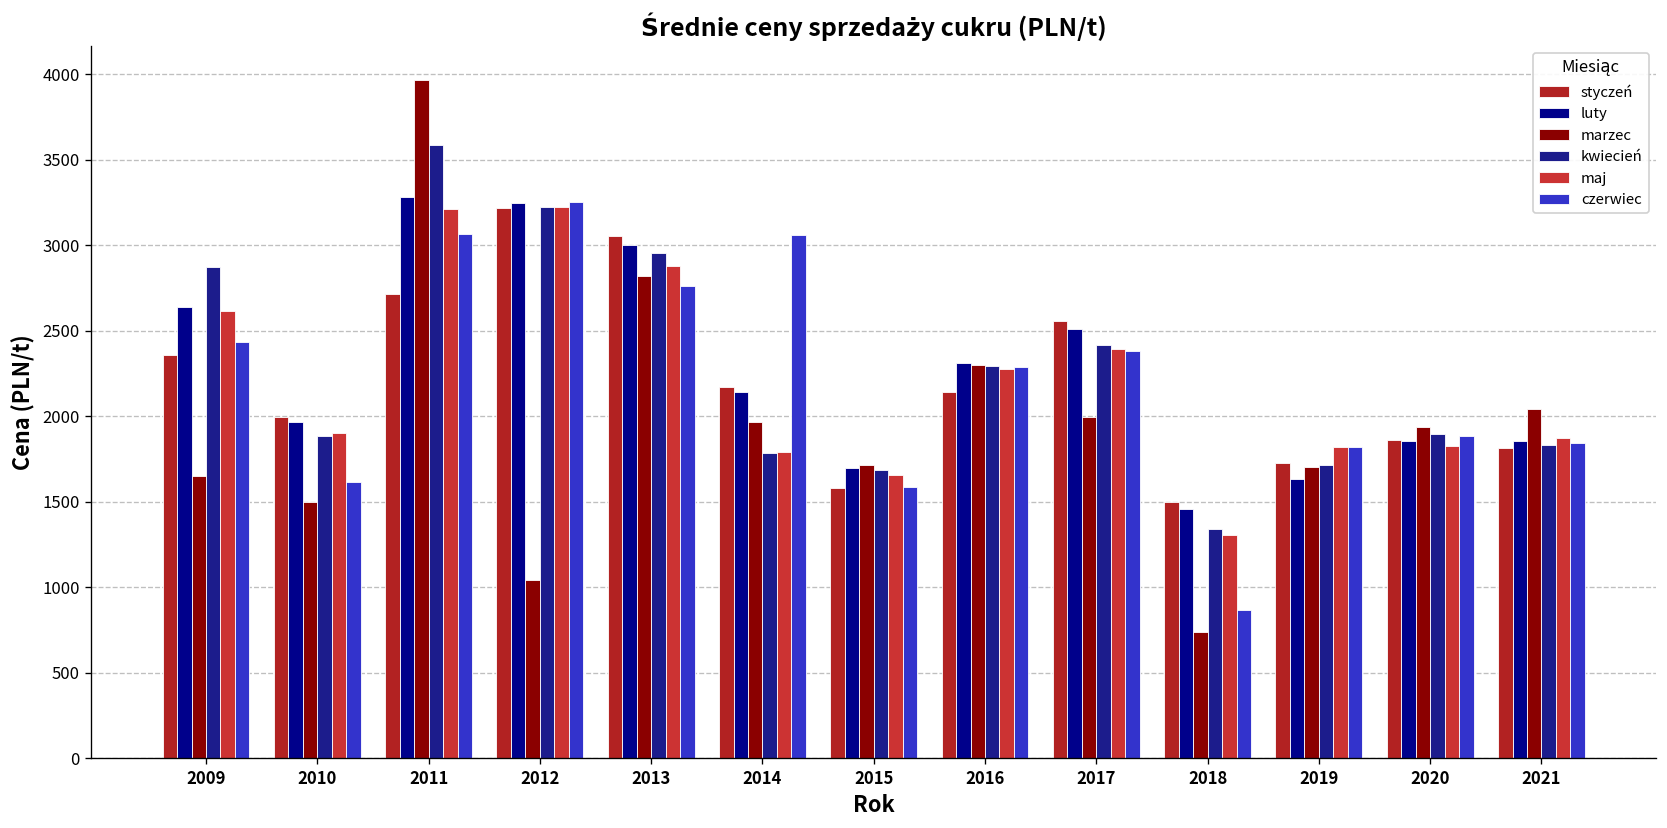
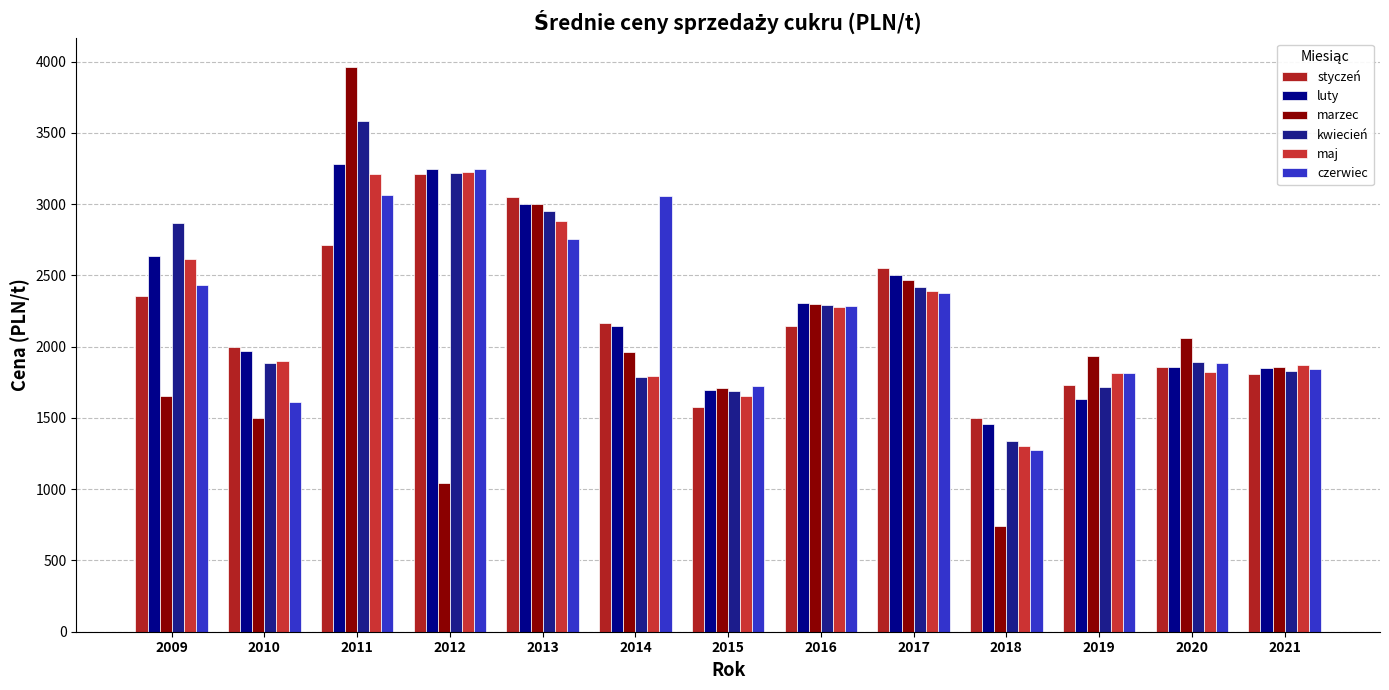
marzec, 2013: 2820 -> 3000
czerwiec, 2015: 1590 -> 1720
marzec, 2017: 2000 -> 2470
czerwiec, 2018: 870 -> 1270
marzec, 2019: 1700 -> 1930
marzec, 2020: 1930 -> 2060
marzec, 2021: 2040 -> 1860
